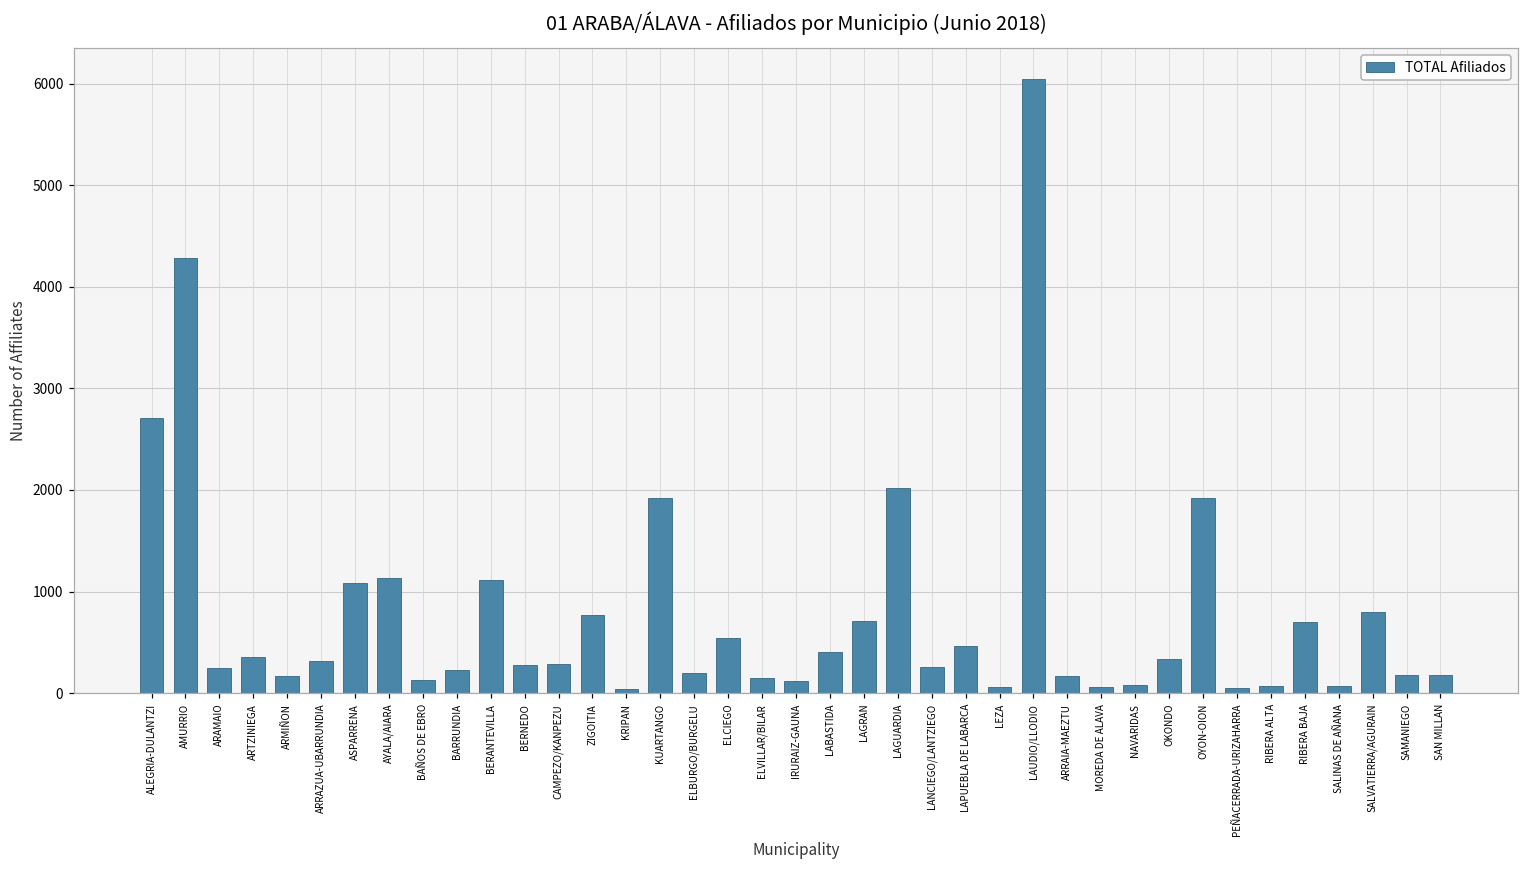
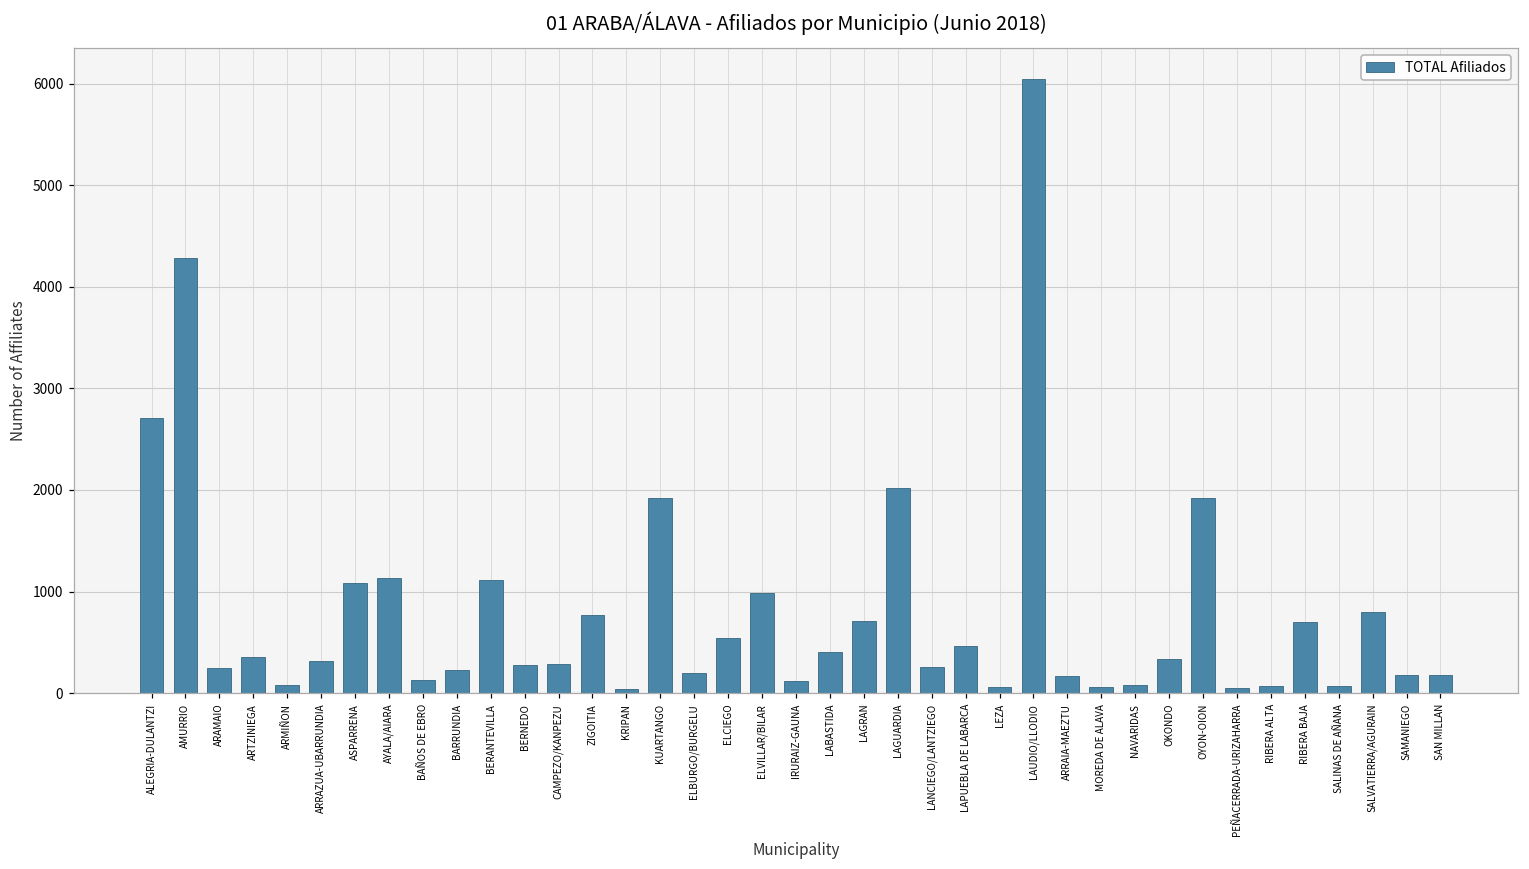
ARMIÑON: 200 -> 100
ELVILLAR/BILAR: 100 -> 1000
